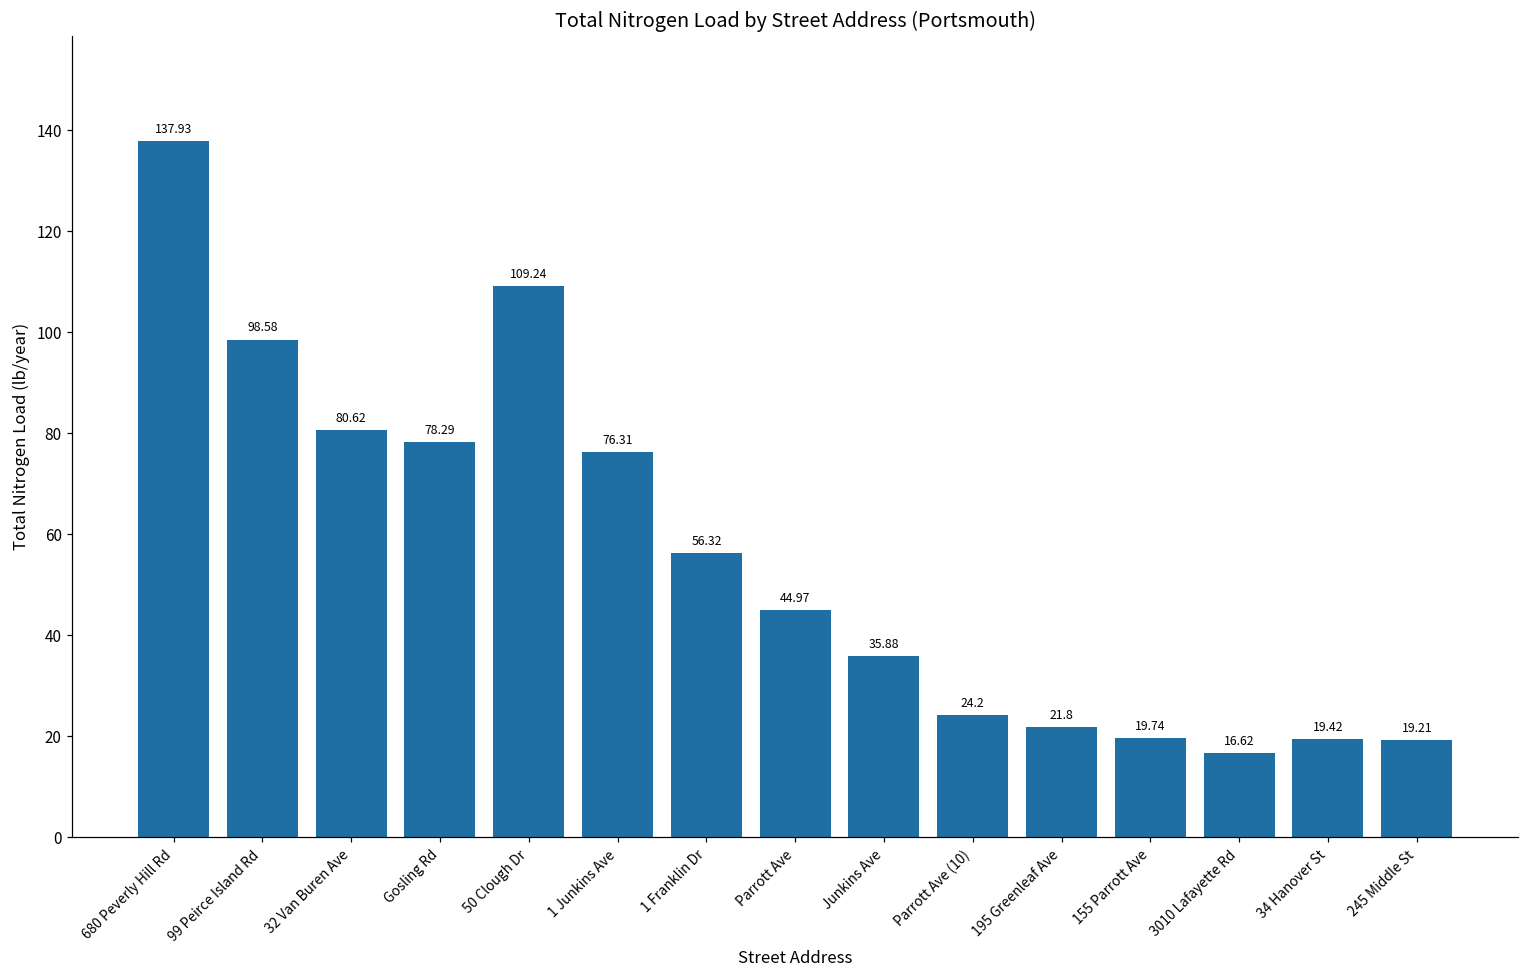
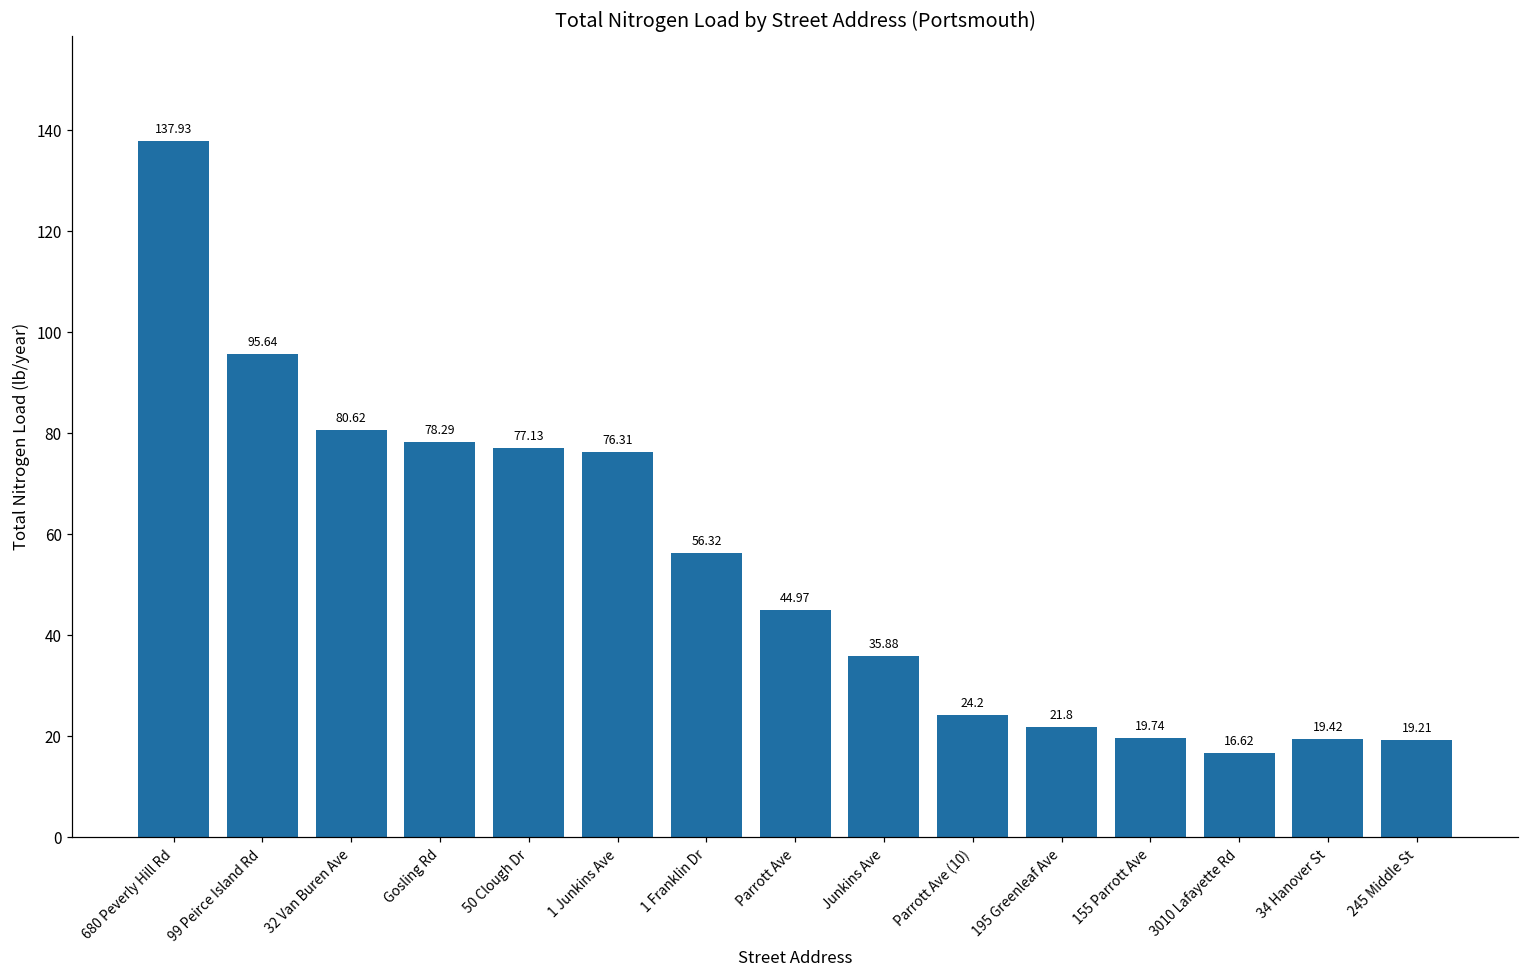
99 Peirce Island Rd: 98.58 -> 95.64
50 Clough Dr: 109.24 -> 77.13
